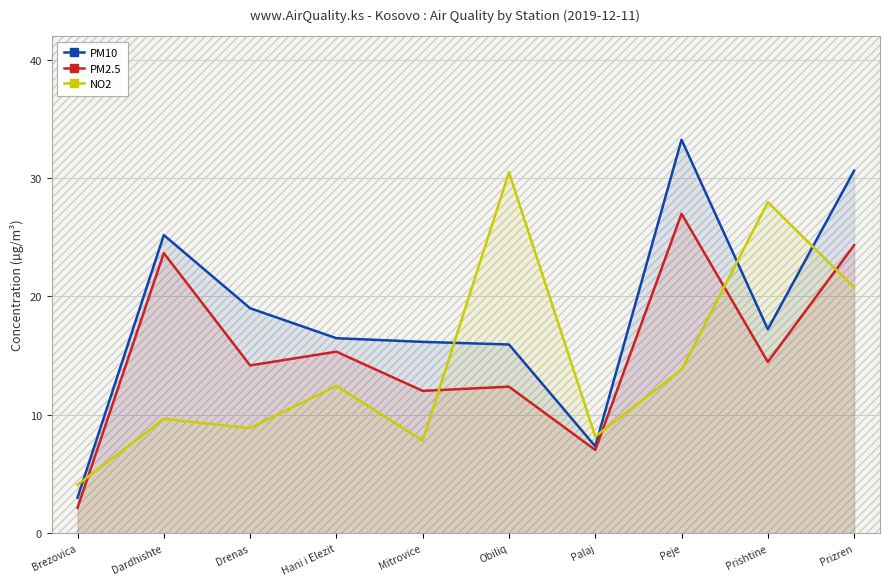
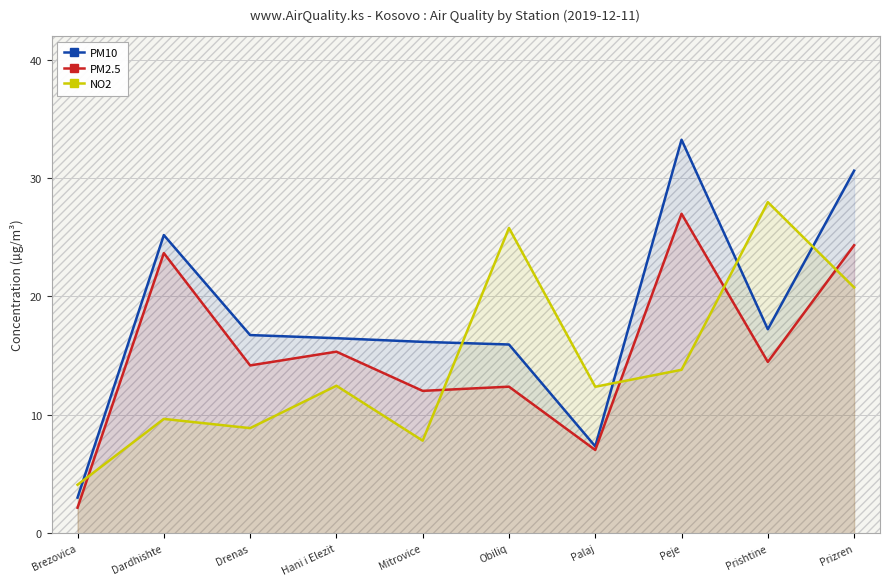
PM10, Drenas: 19.0 -> 16.7
NO2, Obiliq: 30.5 -> 25.8
NO2, Palaj: 8.2 -> 12.4
